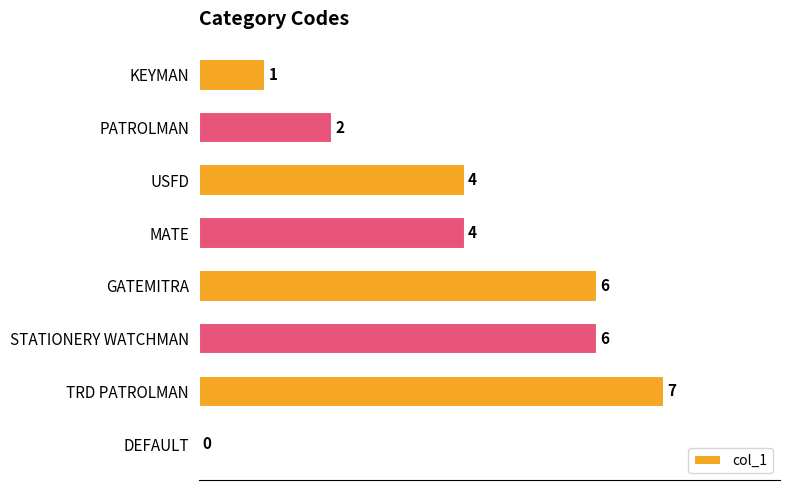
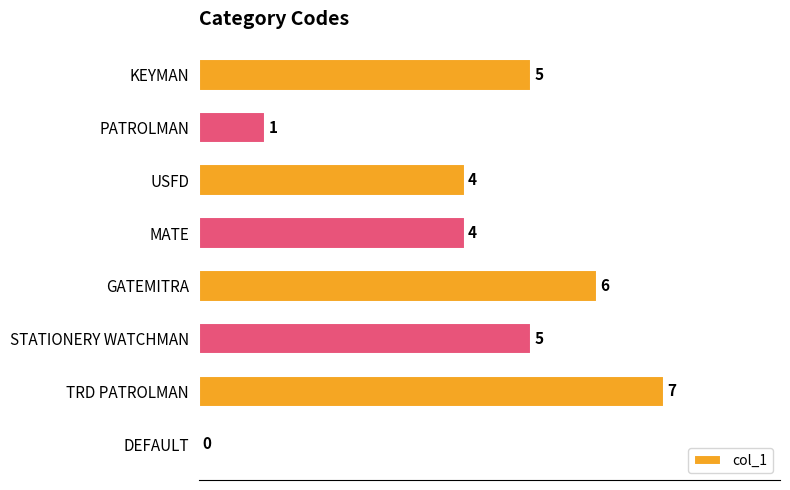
KEYMAN: 1 -> 5
PATROLMAN: 2 -> 1
STATIONERY WATCHMAN: 6 -> 5
